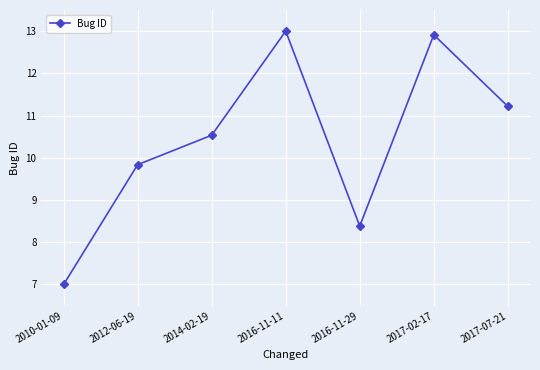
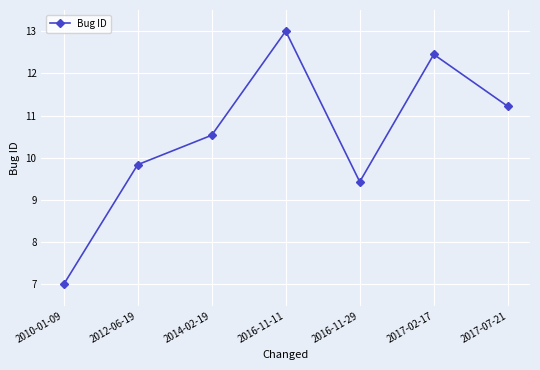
2016-11-29: 8.4 -> 9.4
2017-02-17: 12.9 -> 12.4
